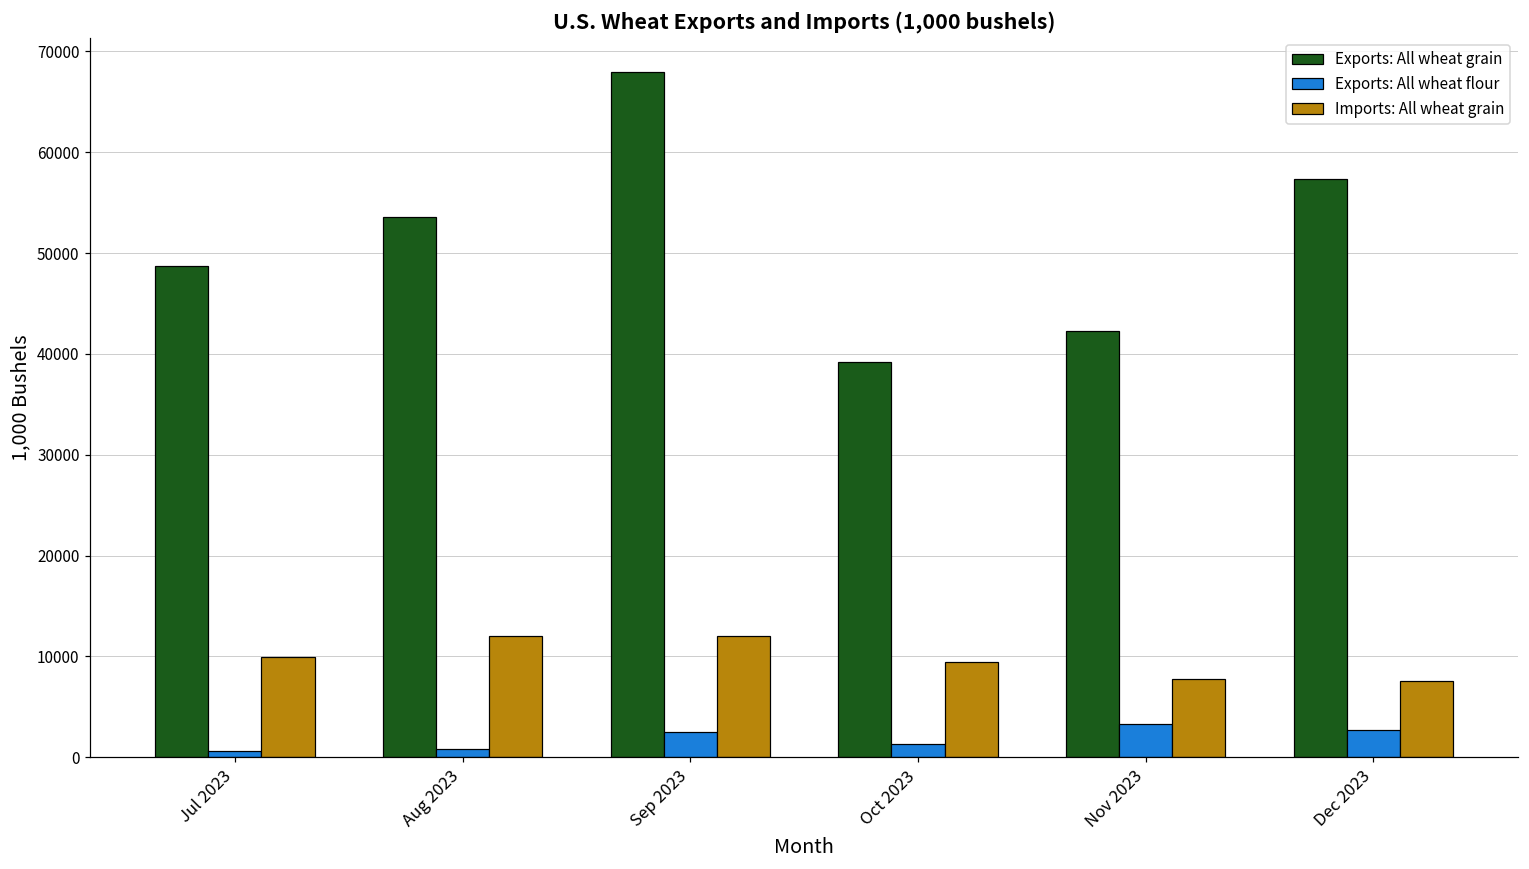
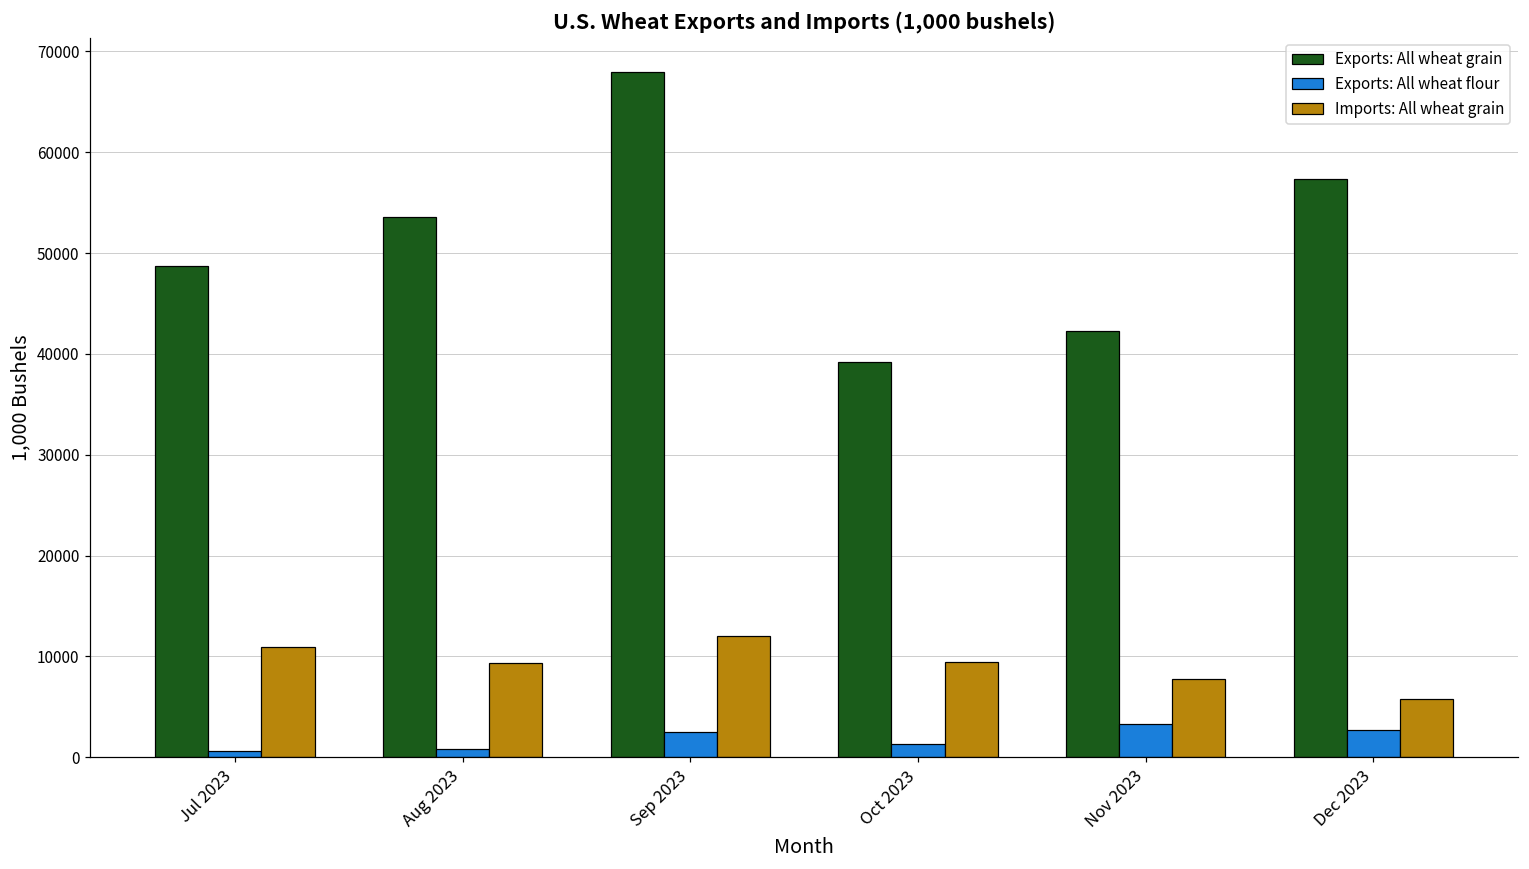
Imports: All wheat grain, Jul 2023: 10000 -> 11000
Imports: All wheat grain, Aug 2023: 12000 -> 9000
Imports: All wheat grain, Dec 2023: 8000 -> 6000
